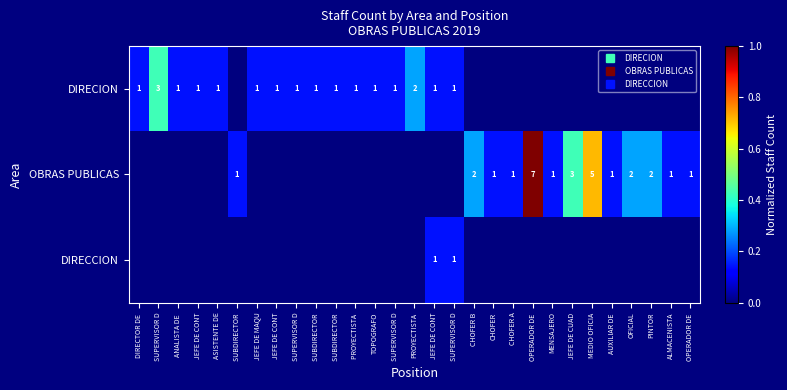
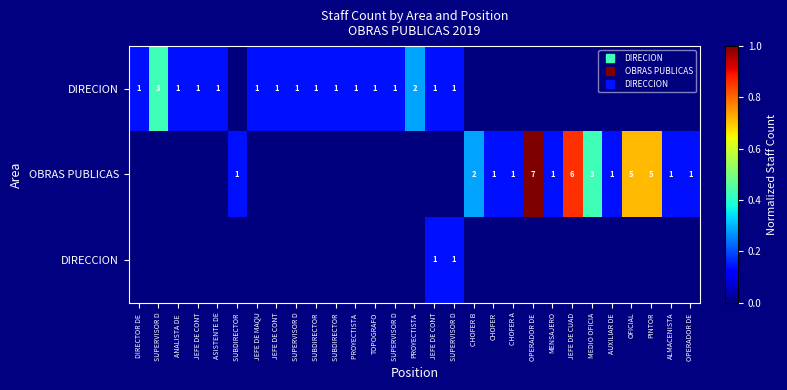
OBRAS PUBLICAS, JEFE DE CUAD: 3 -> 6
OBRAS PUBLICAS, MEDIO OFICIA: 5 -> 3
OBRAS PUBLICAS, OFICIAL: 2 -> 5
OBRAS PUBLICAS, PINTOR: 2 -> 5
